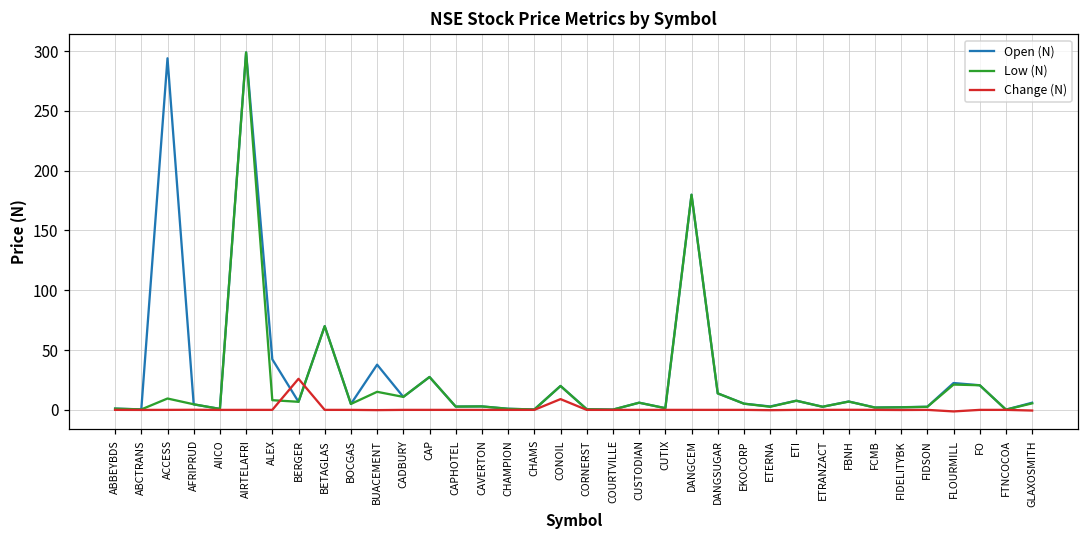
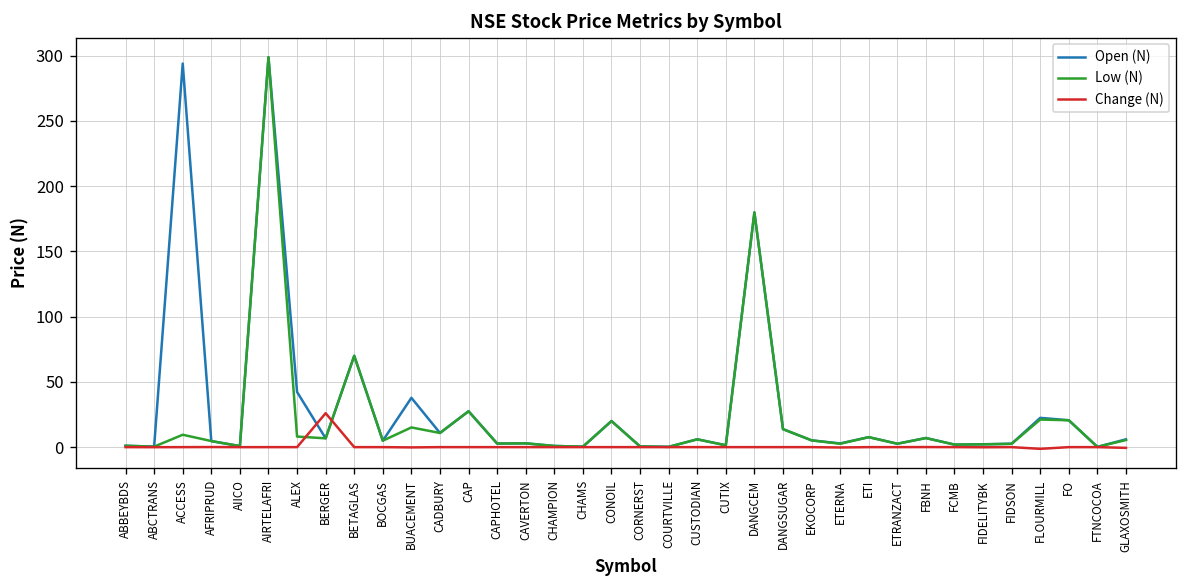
Change (N), CONOIL: 9 -> 0
